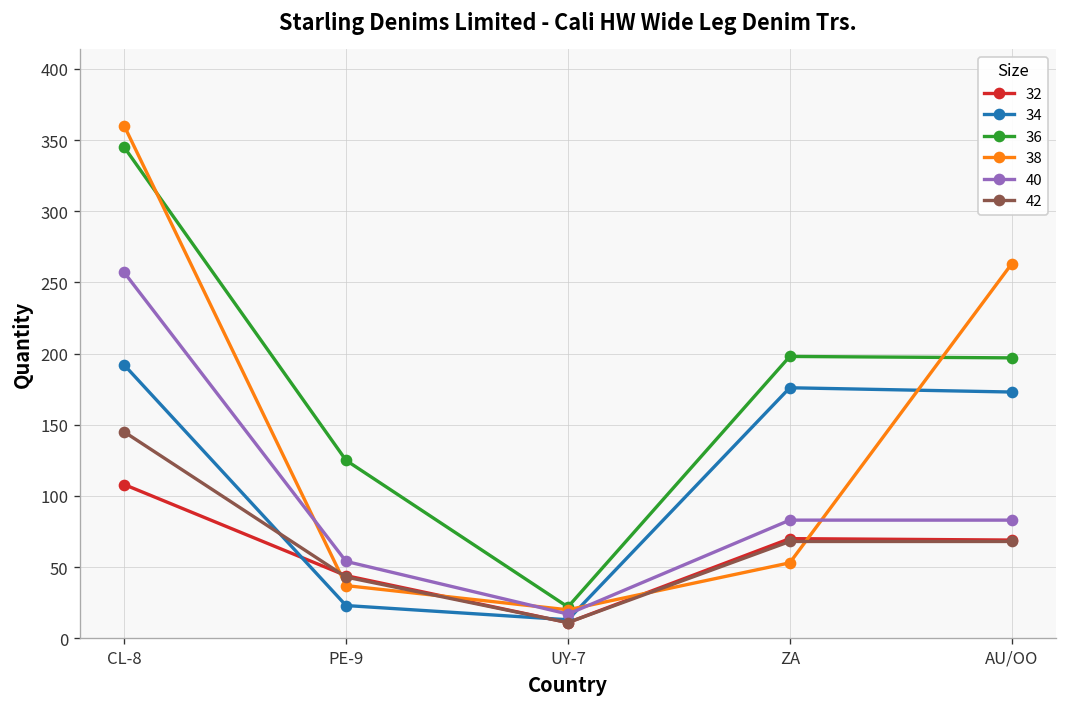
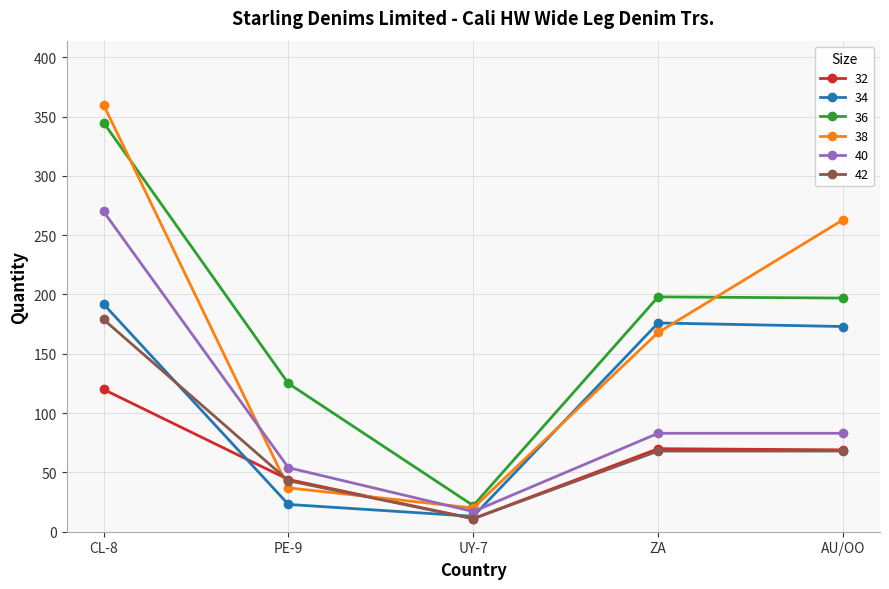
32, CL-8: 108 -> 120
40, CL-8: 257 -> 270
42, CL-8: 145 -> 179
38, ZA: 53 -> 168
